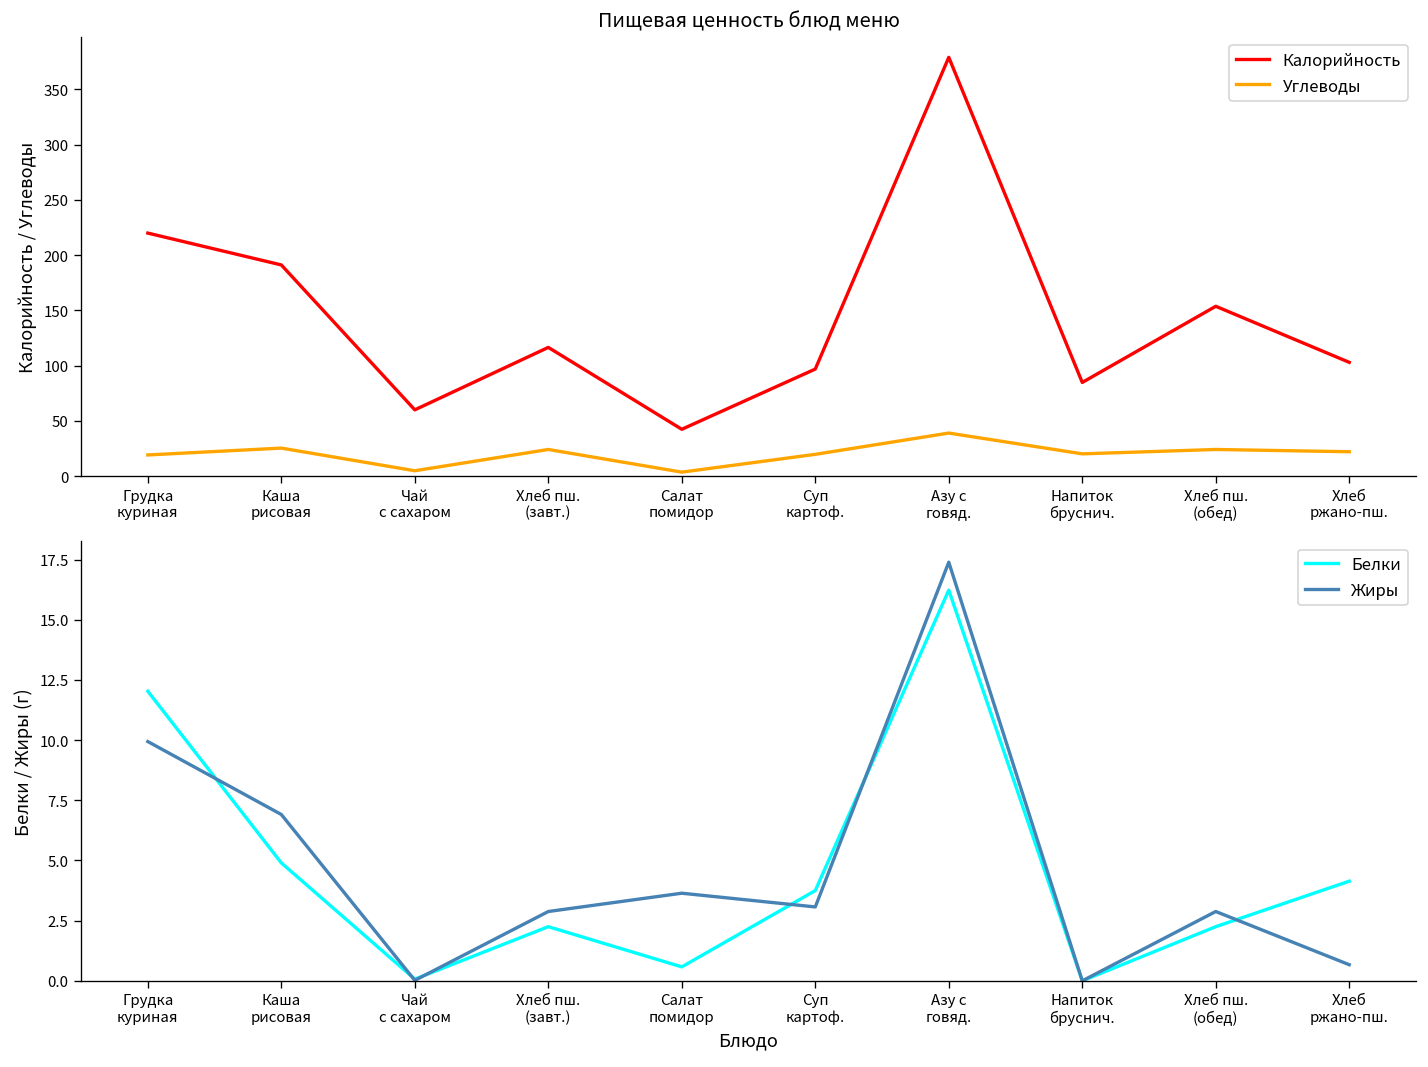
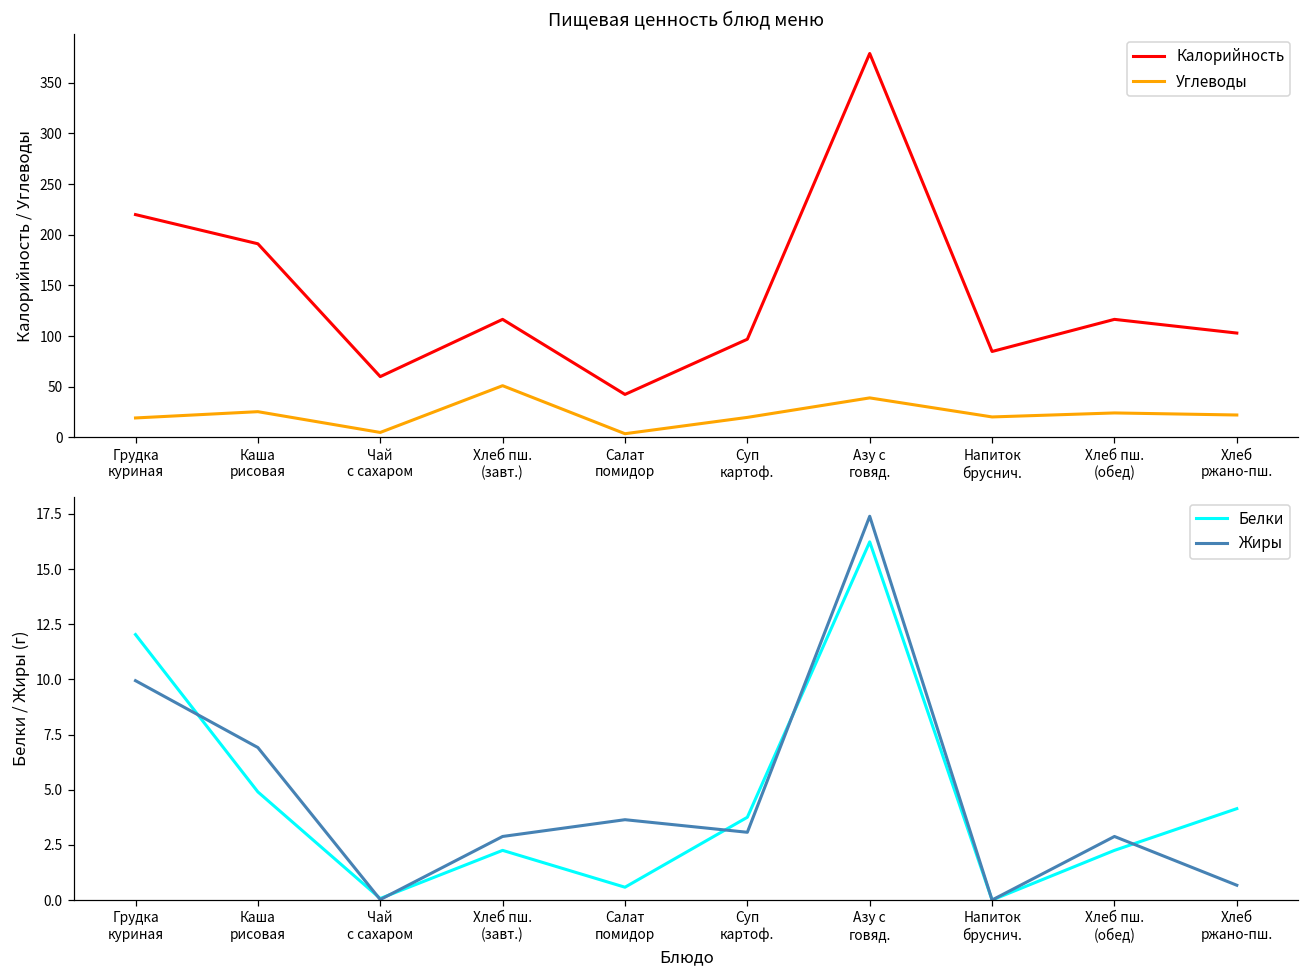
Пищевая ценность блюд меню, Углеводы, Хлеб пш. (завт.): 20 -> 50
Пищевая ценность блюд меню, Калорийность, Хлеб пш. (обед): 150 -> 120
